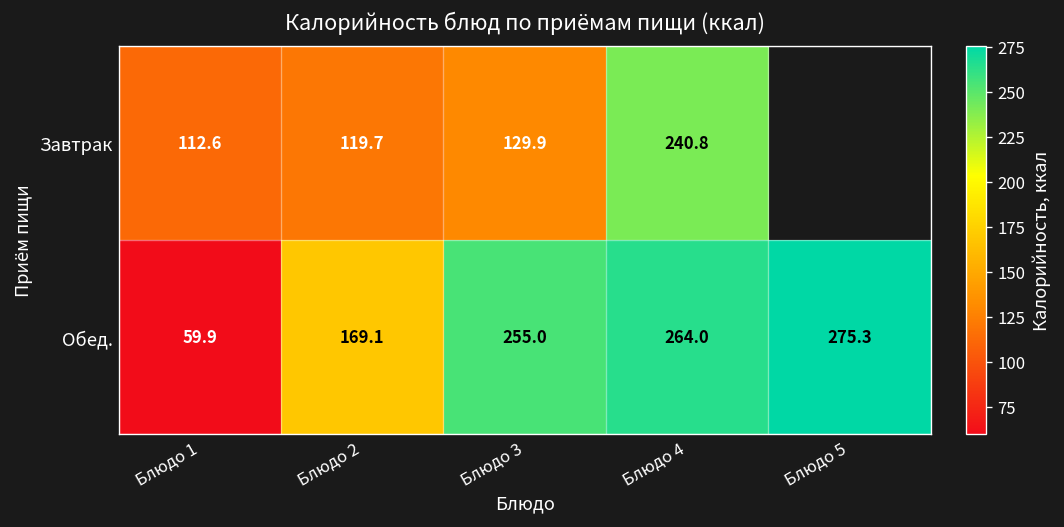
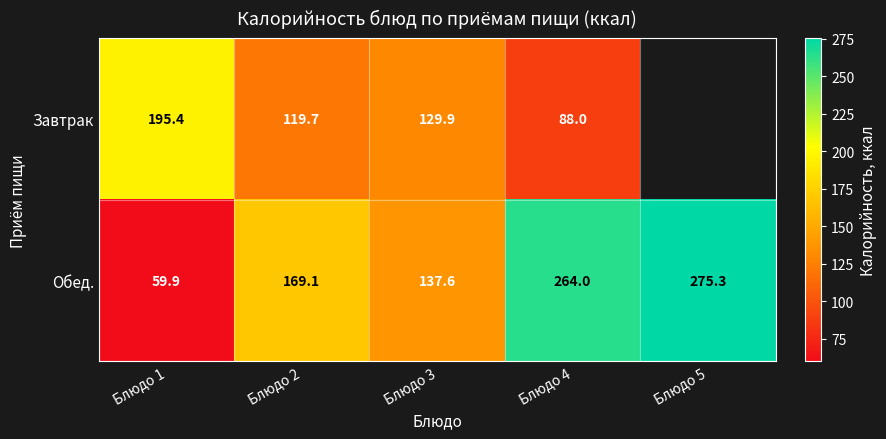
Завтрак, Блюдо 1: 112.6 -> 195.4
Завтрак, Блюдо 4: 240.8 -> 88.0
Обед., Блюдо 3: 255.0 -> 137.6
